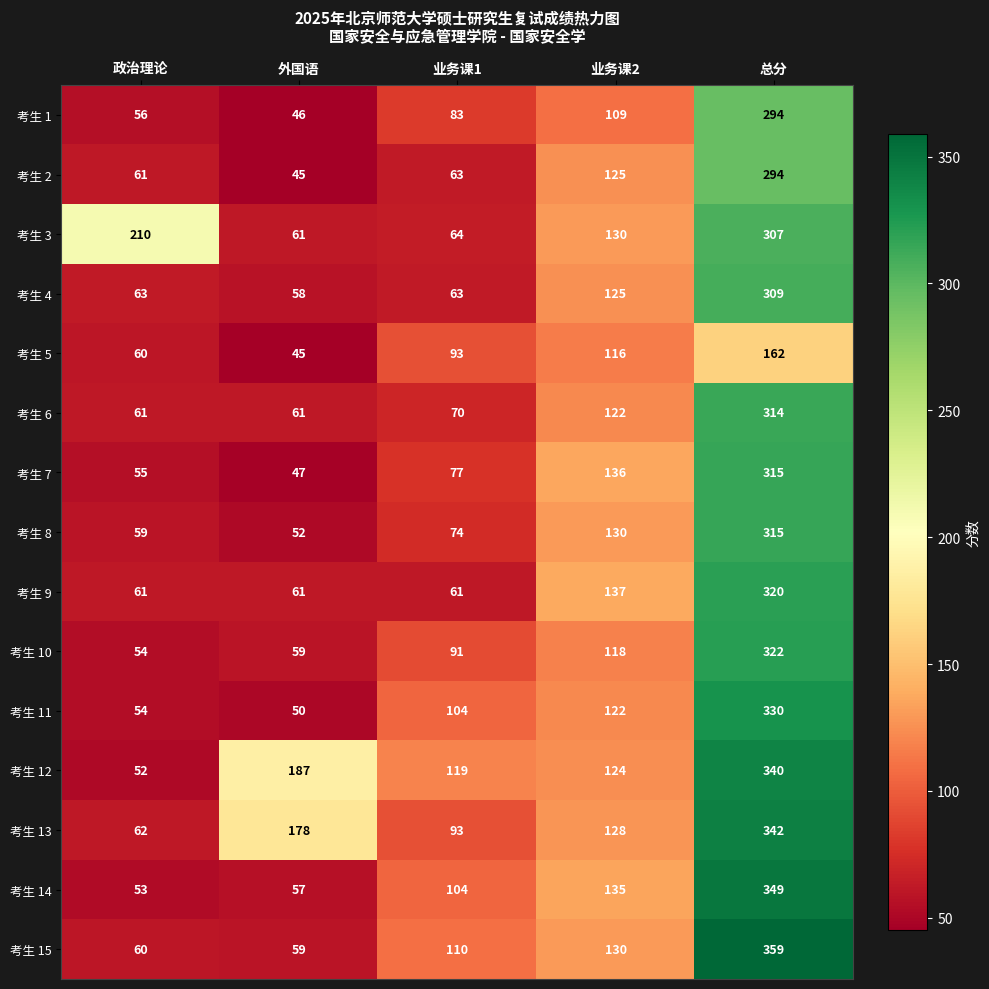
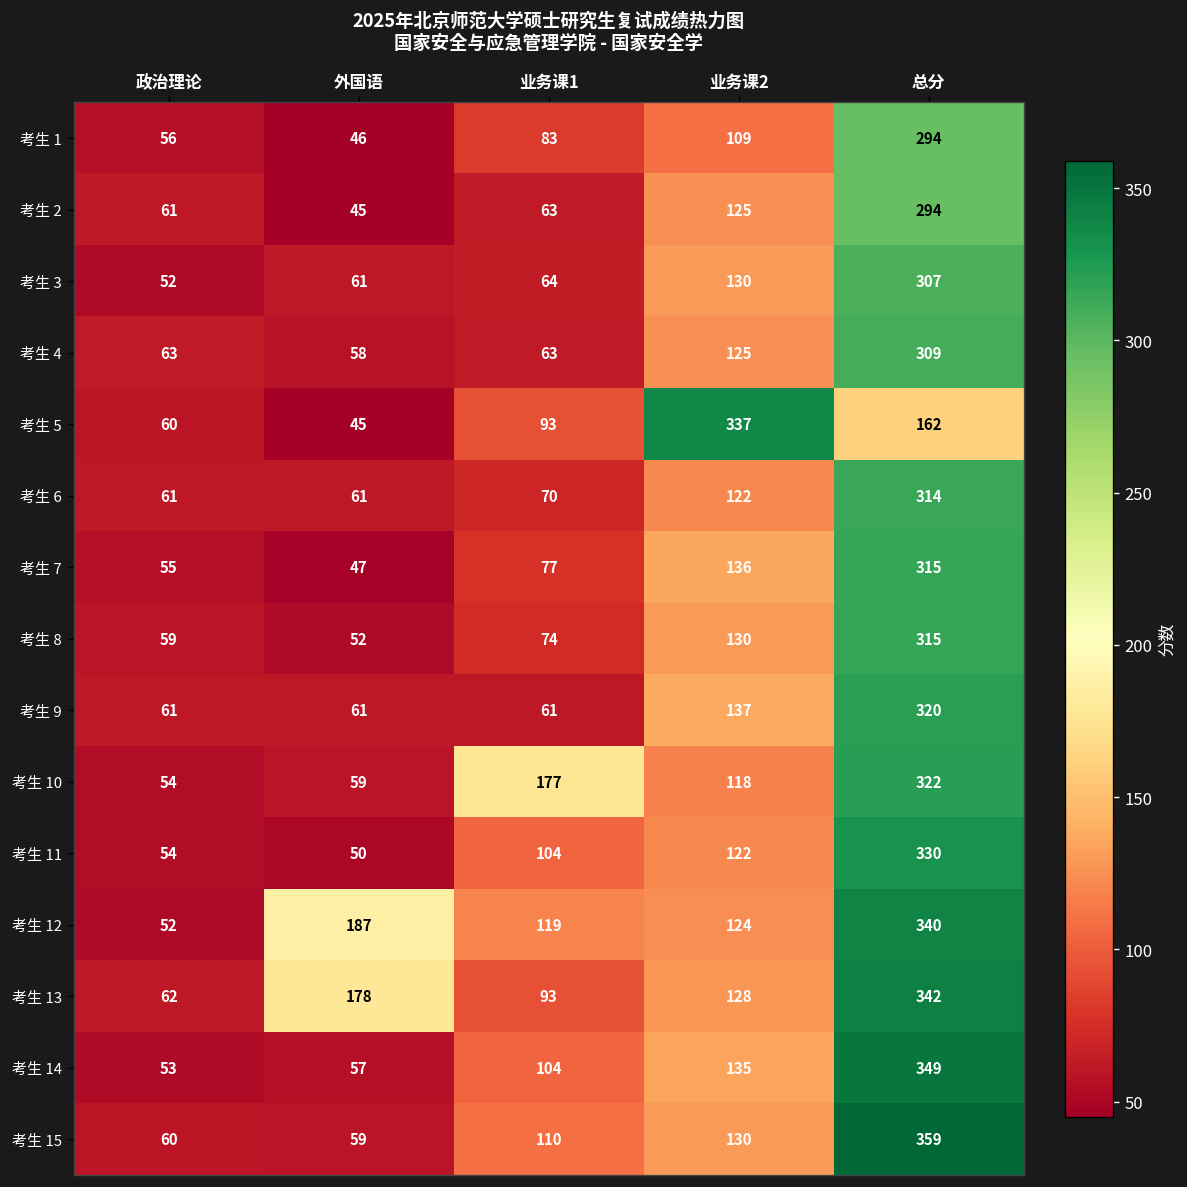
考生 3, 政治理论: 210 -> 52
考生 5, 业务课2: 116 -> 337
考生 10, 业务课1: 91 -> 177
